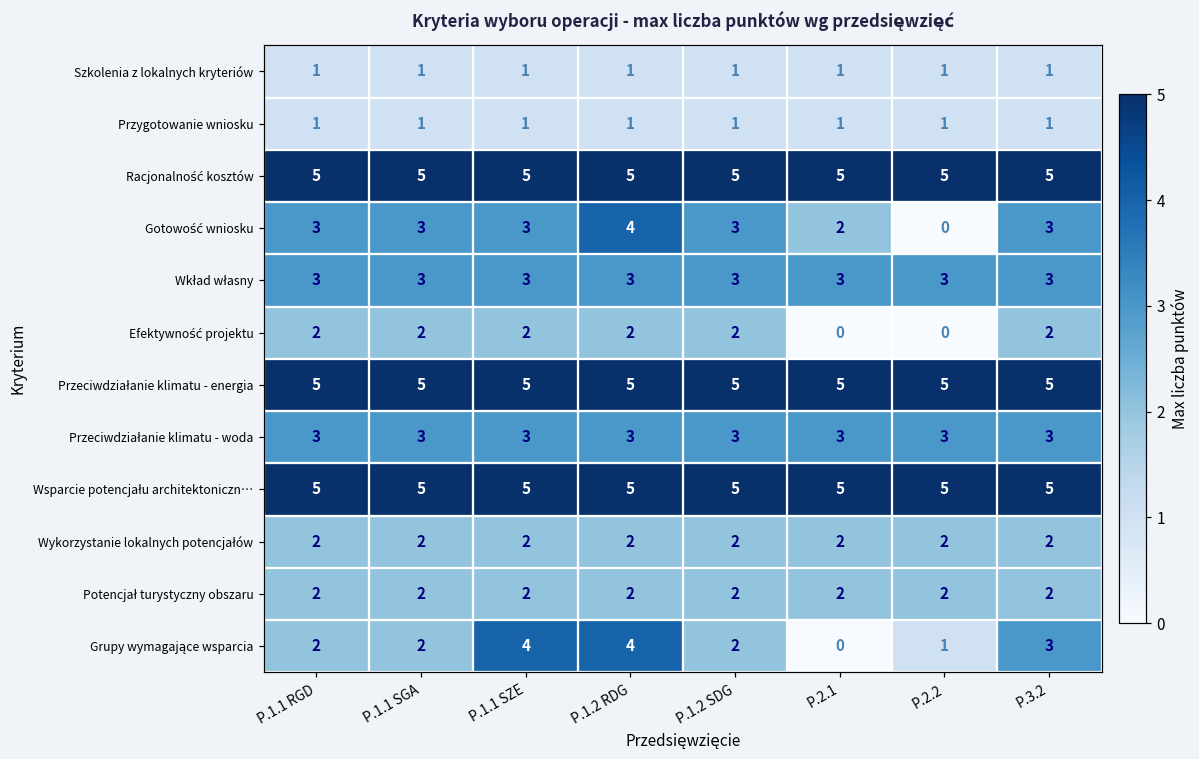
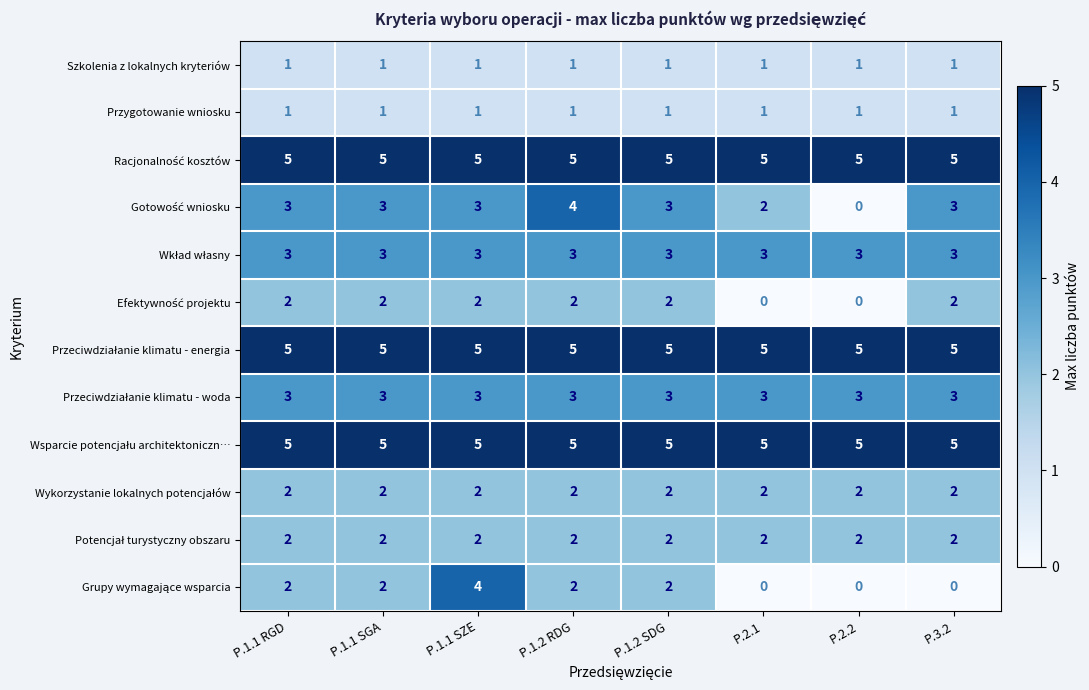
Grupy wymagające wsparcia, P.1.2 RDG: 4 -> 2
Grupy wymagające wsparcia, P.2.2: 1 -> 0
Grupy wymagające wsparcia, P.3.2: 3 -> 0
